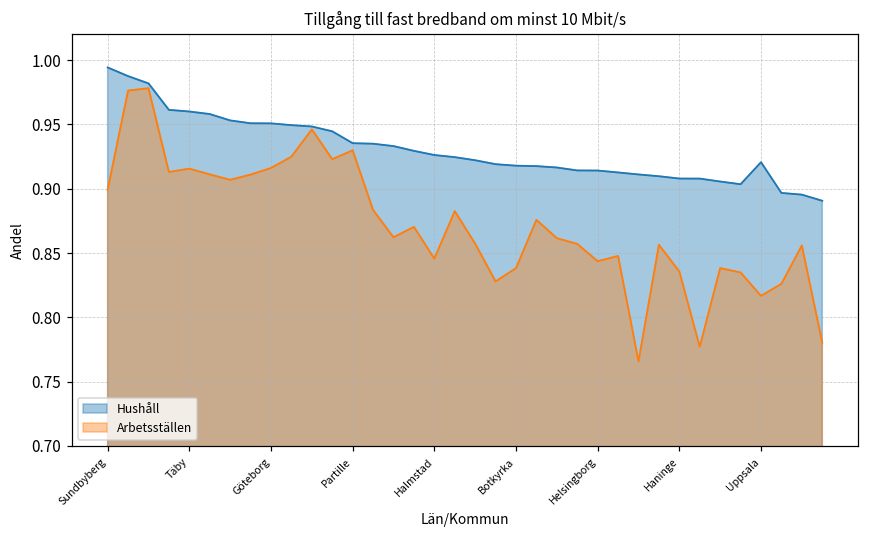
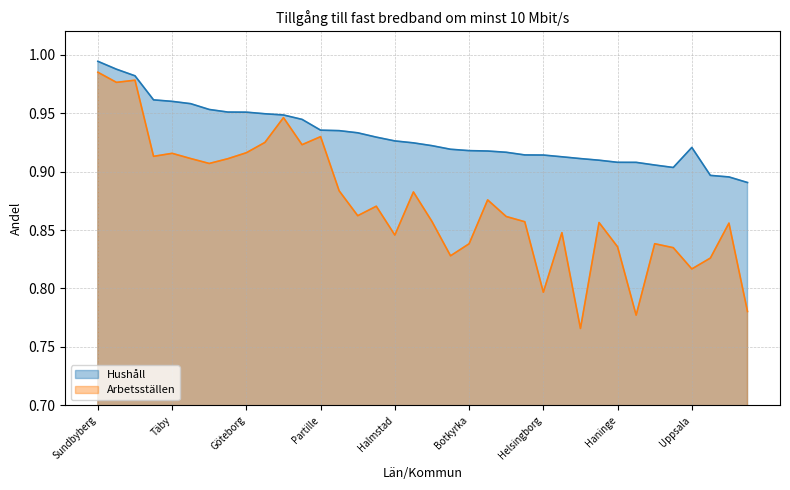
Arbetsställen, Sundbyberg: 0.899 -> 0.985
Arbetsställen, Helsingborg: 0.844 -> 0.797
